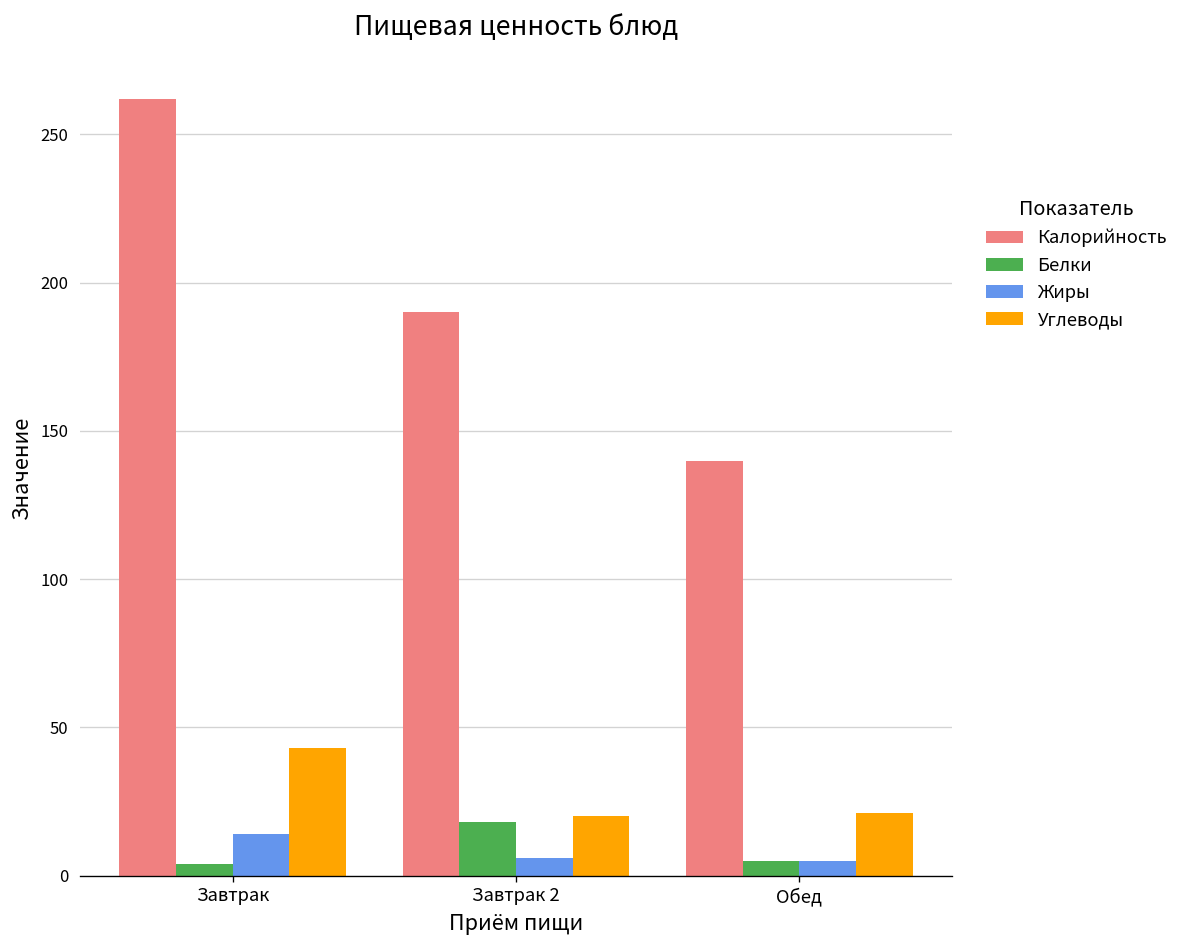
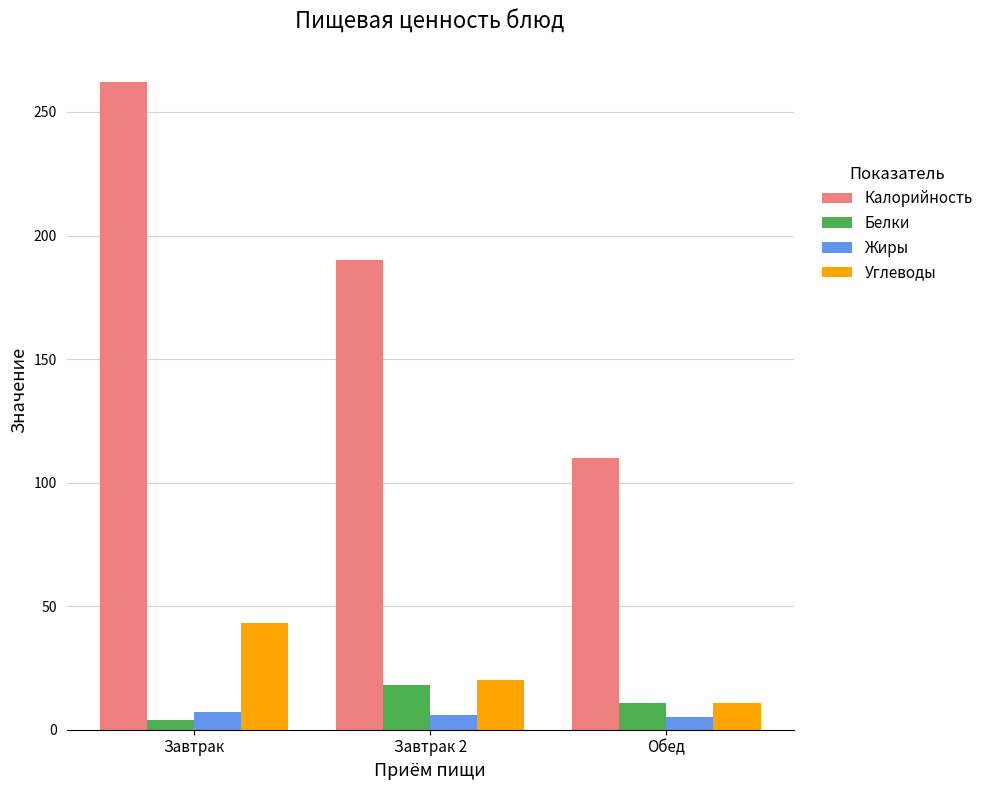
Жиры, Завтрак: 14 -> 7
Калорийность, Обед: 140 -> 110
Белки, Обед: 5 -> 11
Углеводы, Обед: 21 -> 11
